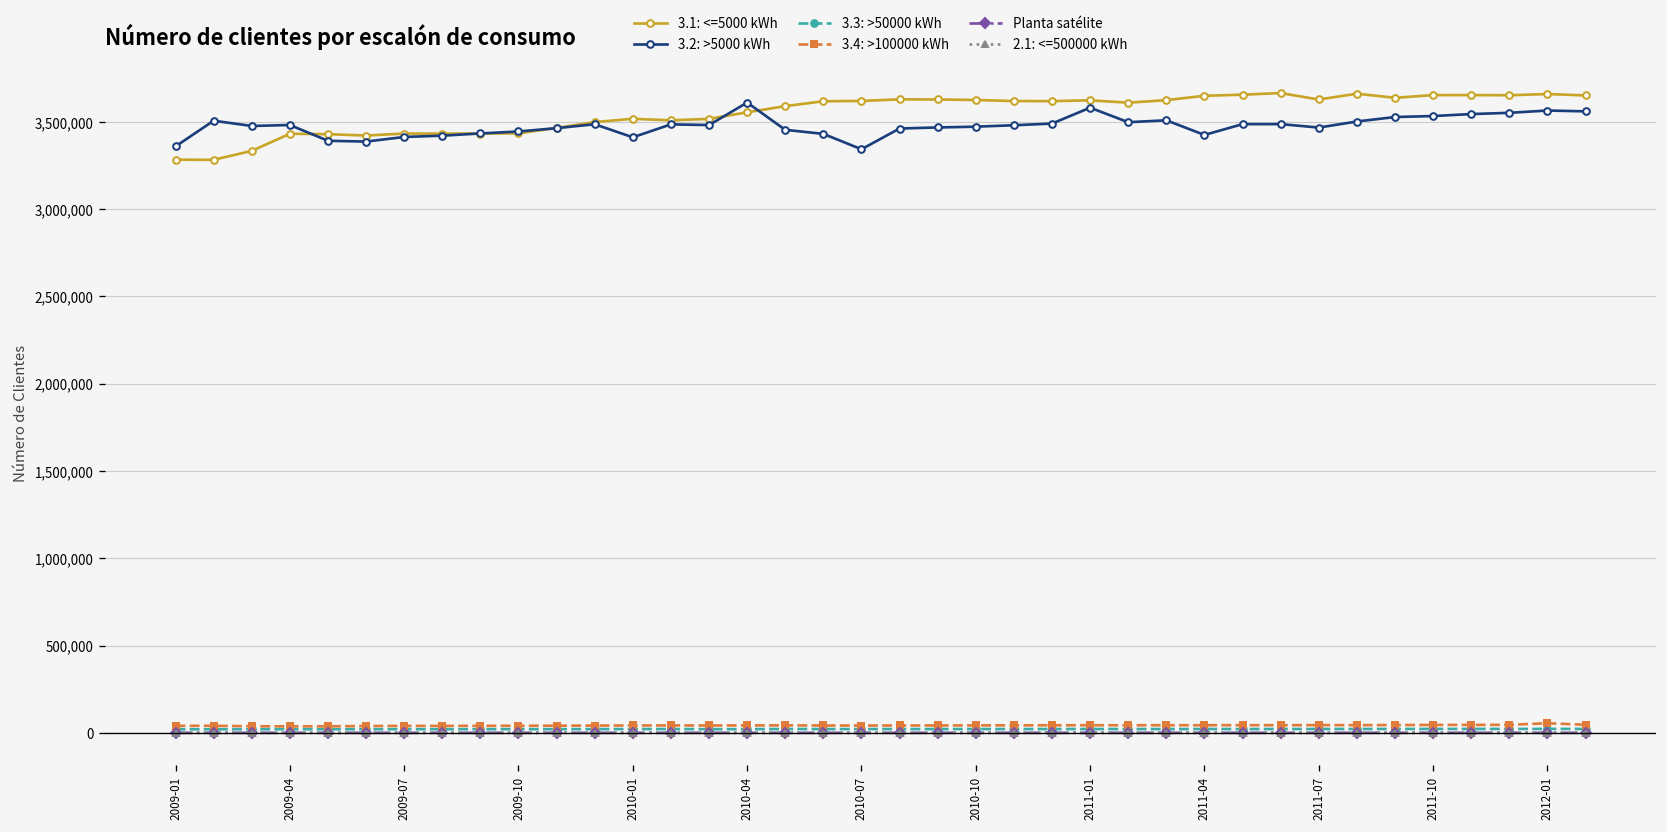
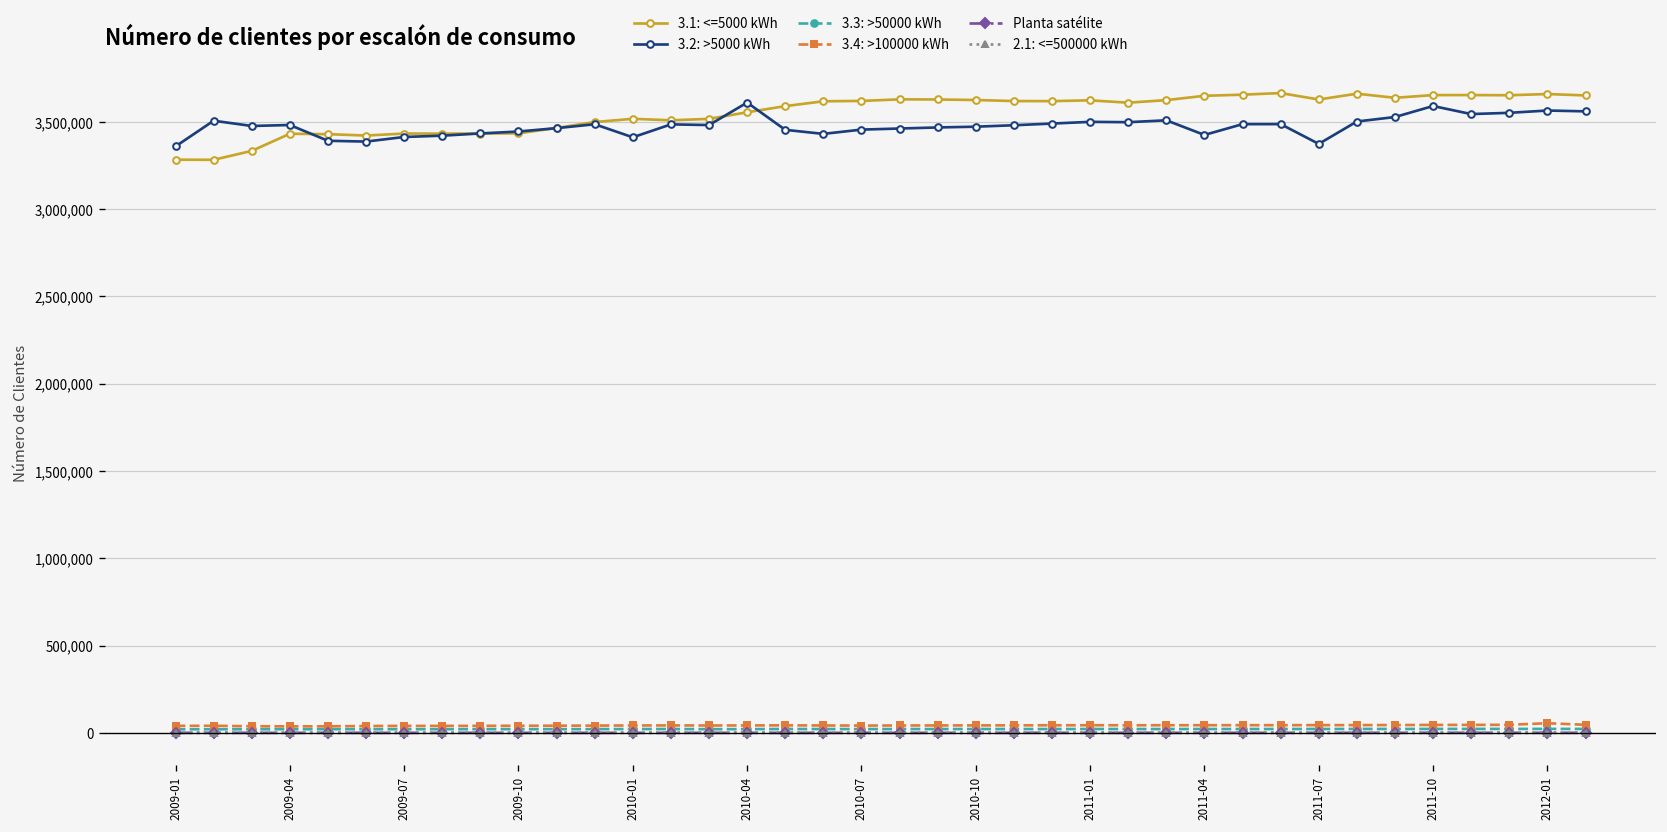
3.2: >5000 kWh, 2010-07: 3,340,000 -> 3,460,000
3.2: >5000 kWh, 2011-01: 3,580,000 -> 3,500,000
3.2: >5000 kWh, 2011-07: 3,470,000 -> 3,370,000
3.2: >5000 kWh, 2011-10: 3,530,000 -> 3,590,000
